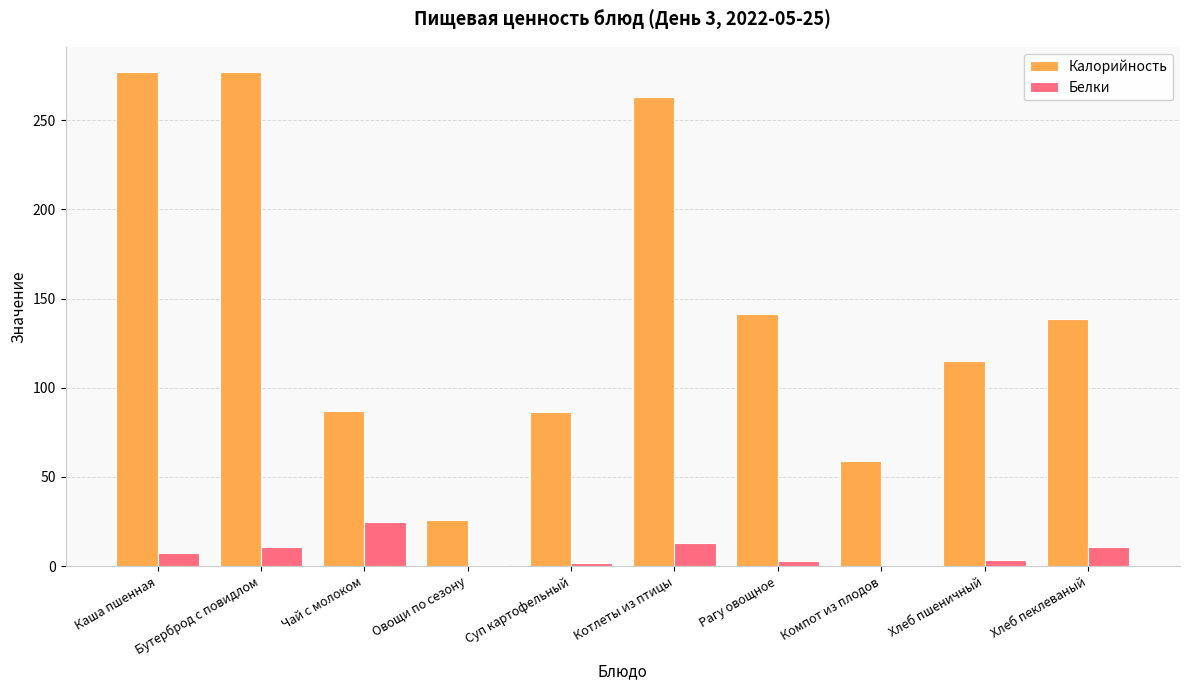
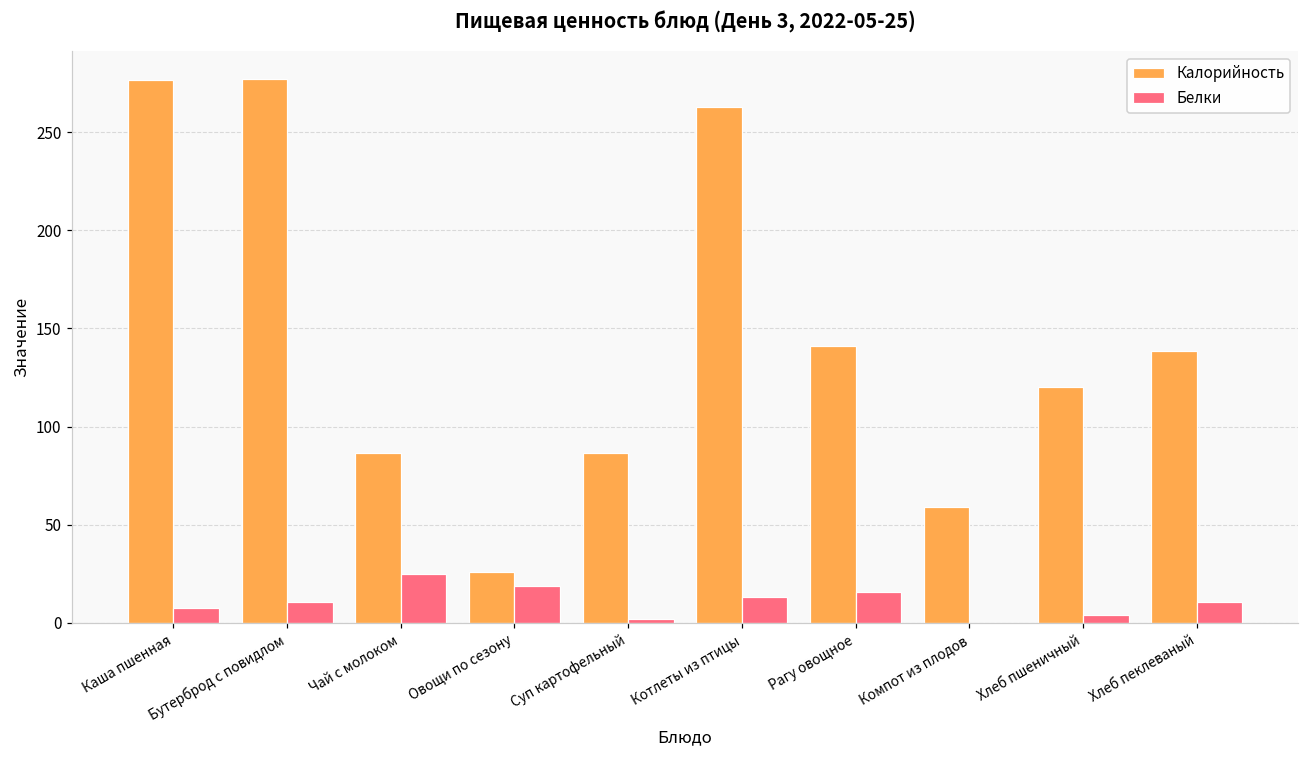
Белки, Овощи по сезону: 1 -> 19
Белки, Рагу овощное: 3 -> 16
Калорийность, Хлеб пшеничный: 115 -> 120
